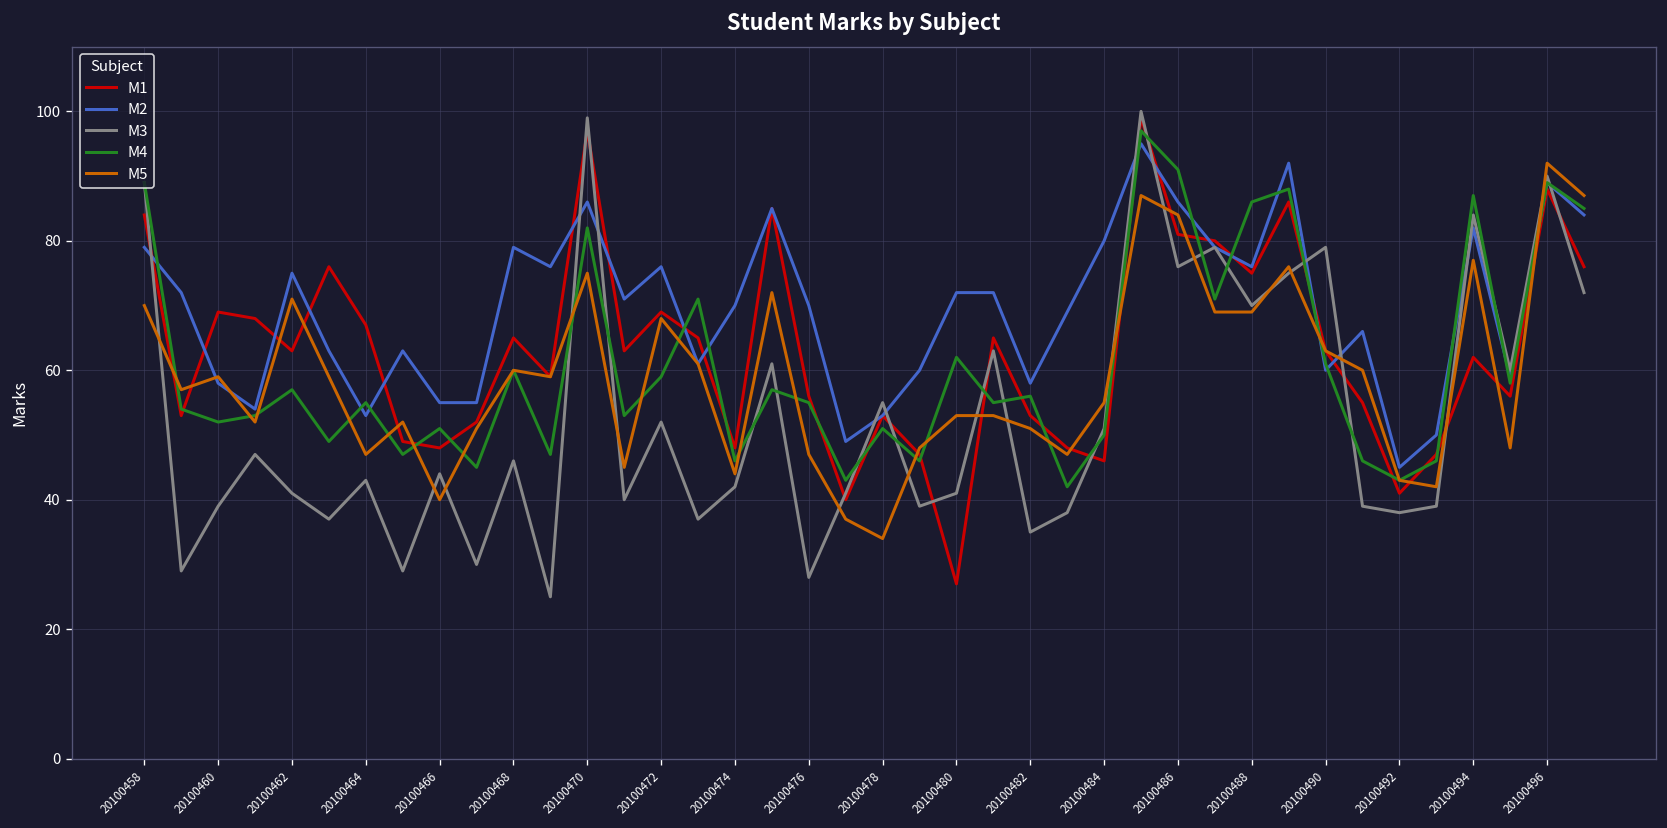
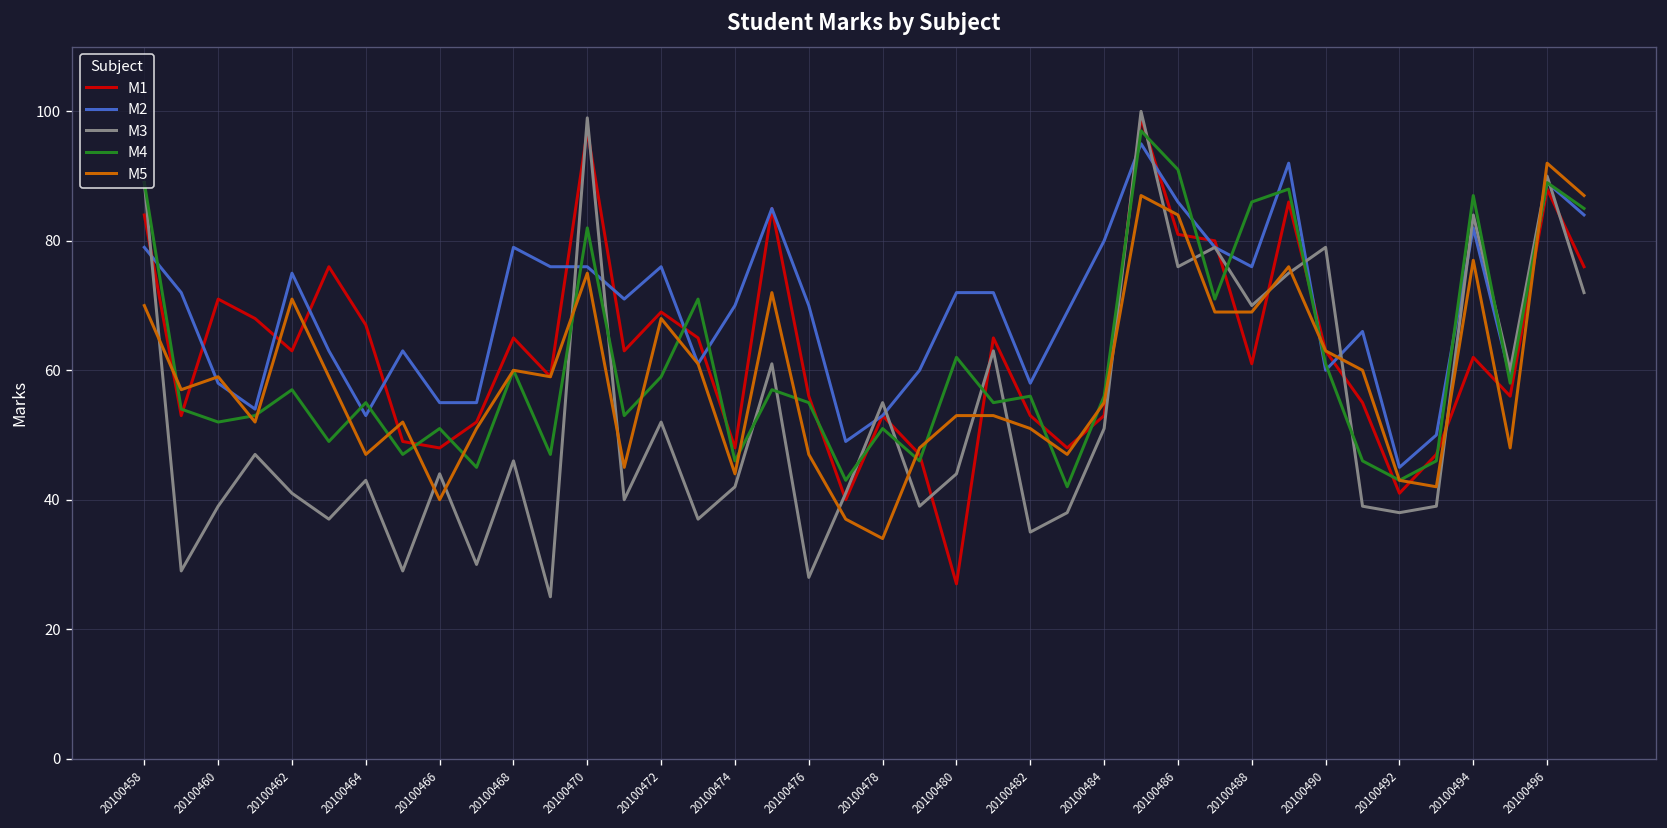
M1, 20100460: 69 -> 71
M2, 20100470: 86 -> 76
M3, 20100480: 41 -> 44
M1, 20100484: 46 -> 53
M4, 20100484: 50 -> 56
M1, 20100488: 75 -> 61
